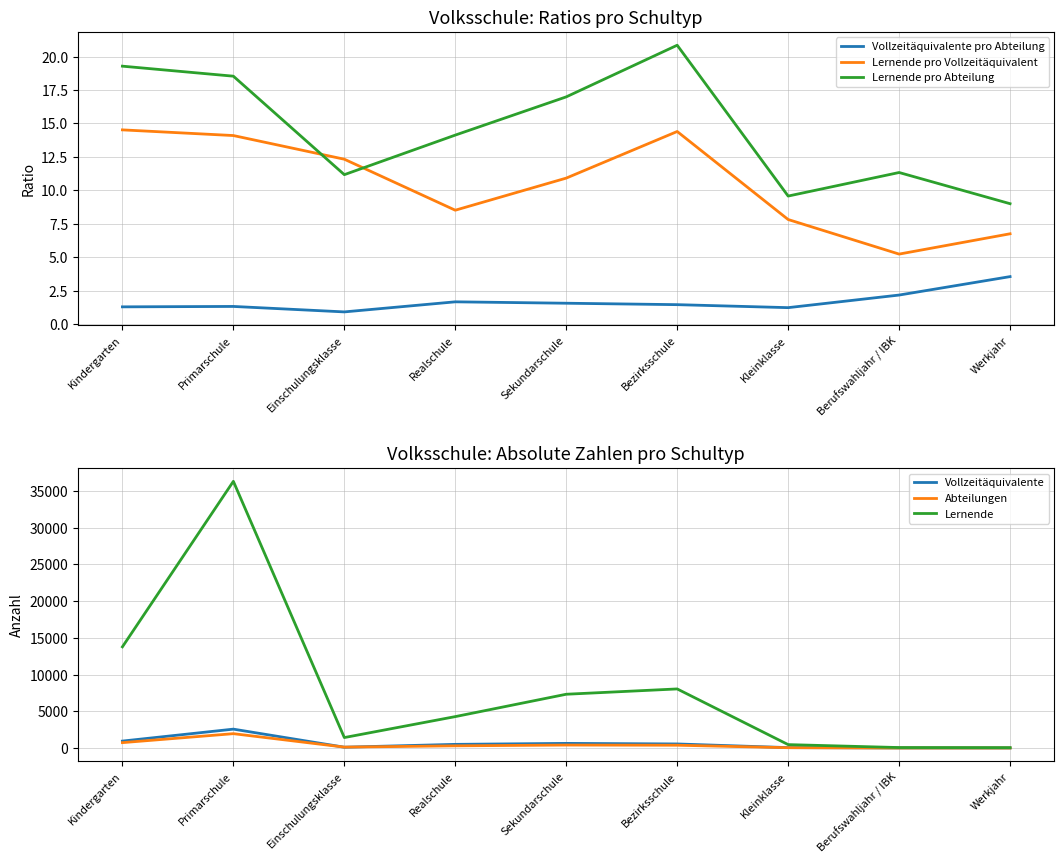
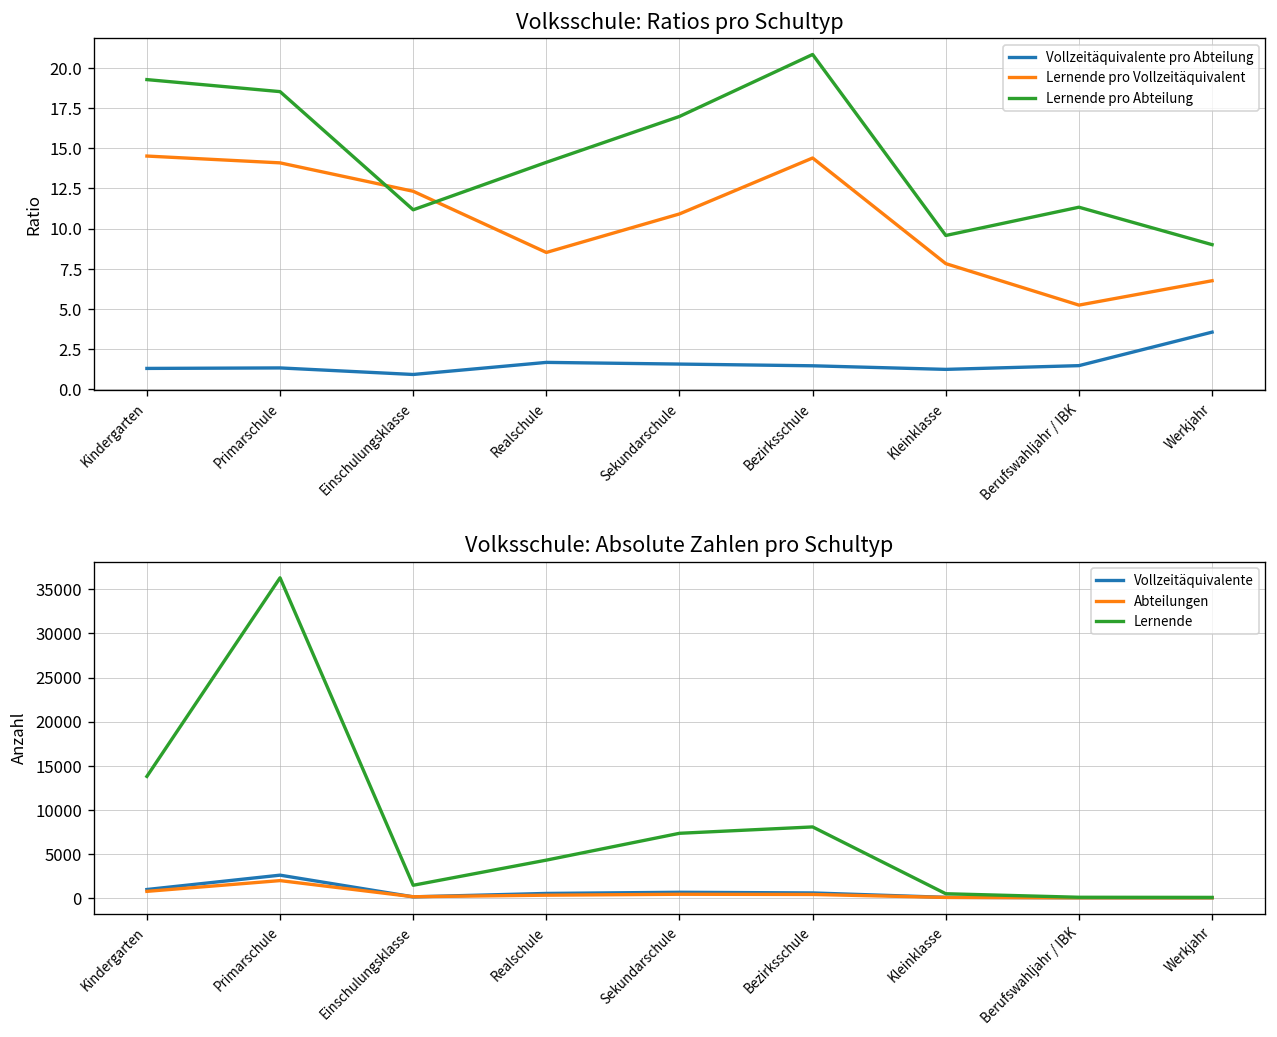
Volksschule: Ratios pro Schultyp, Vollzeitäquivalente pro Abteilung, Berufswahljahr / IBK: 2.2 -> 1.5
